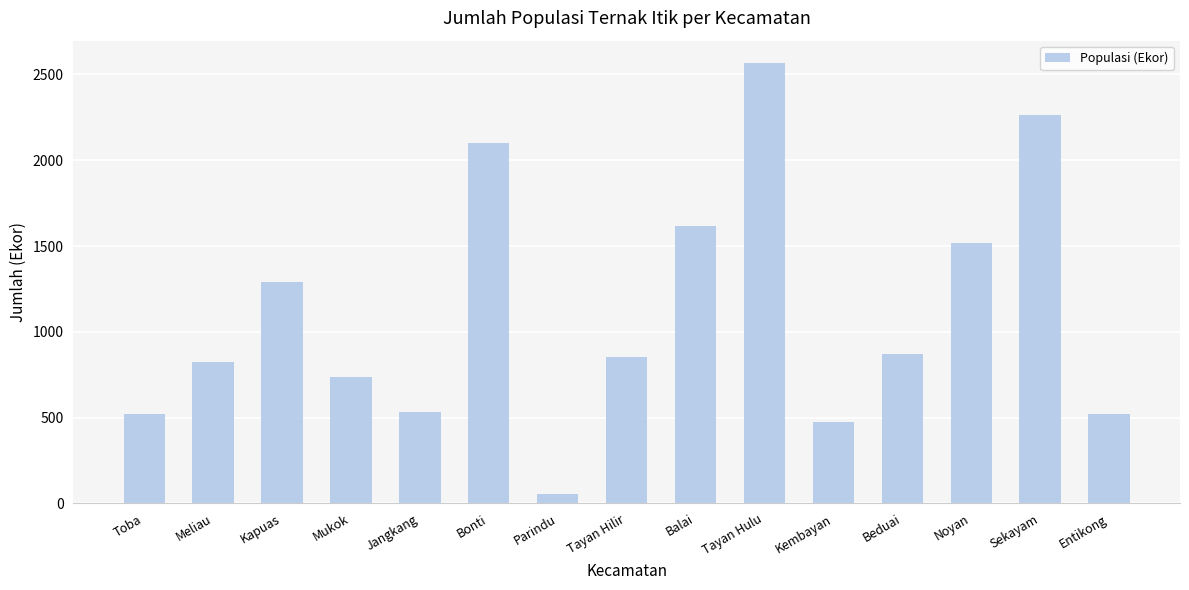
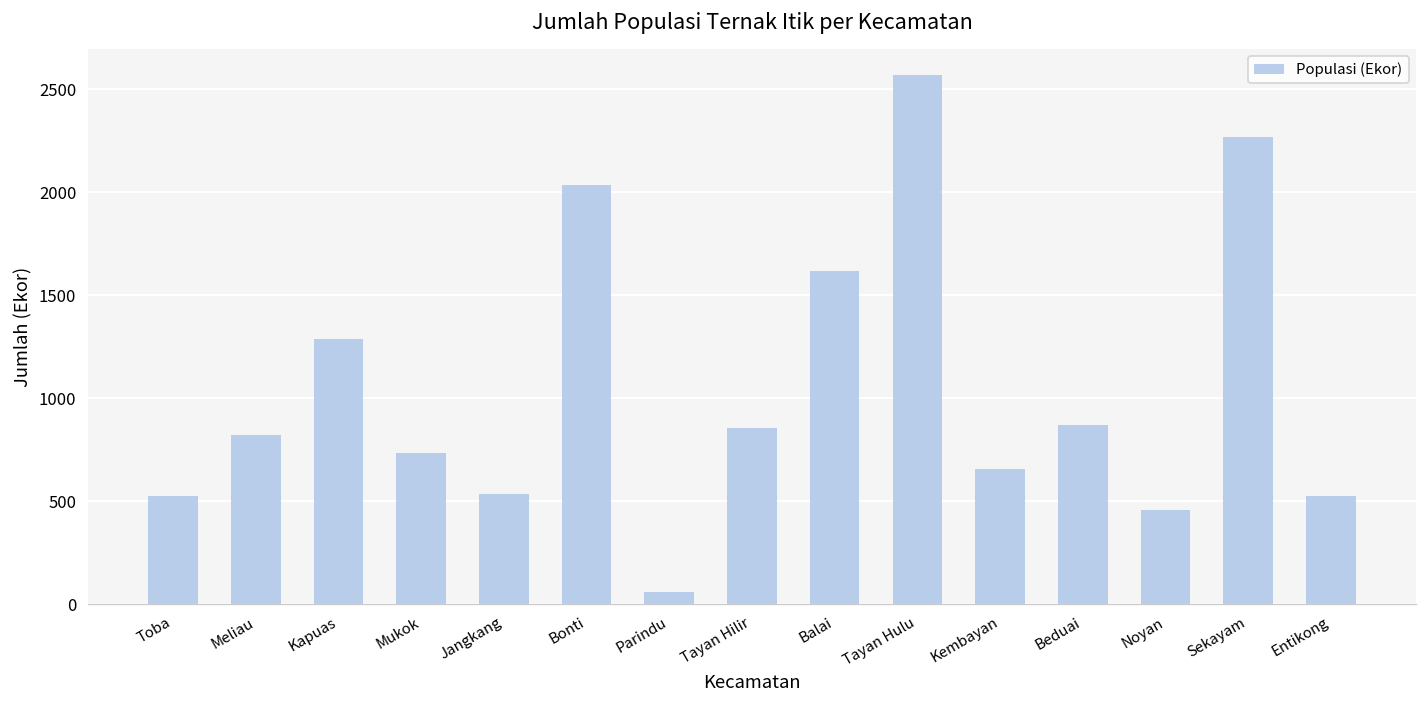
Bonti: 2100 -> 2040
Kembayan: 480 -> 660
Noyan: 1520 -> 460
